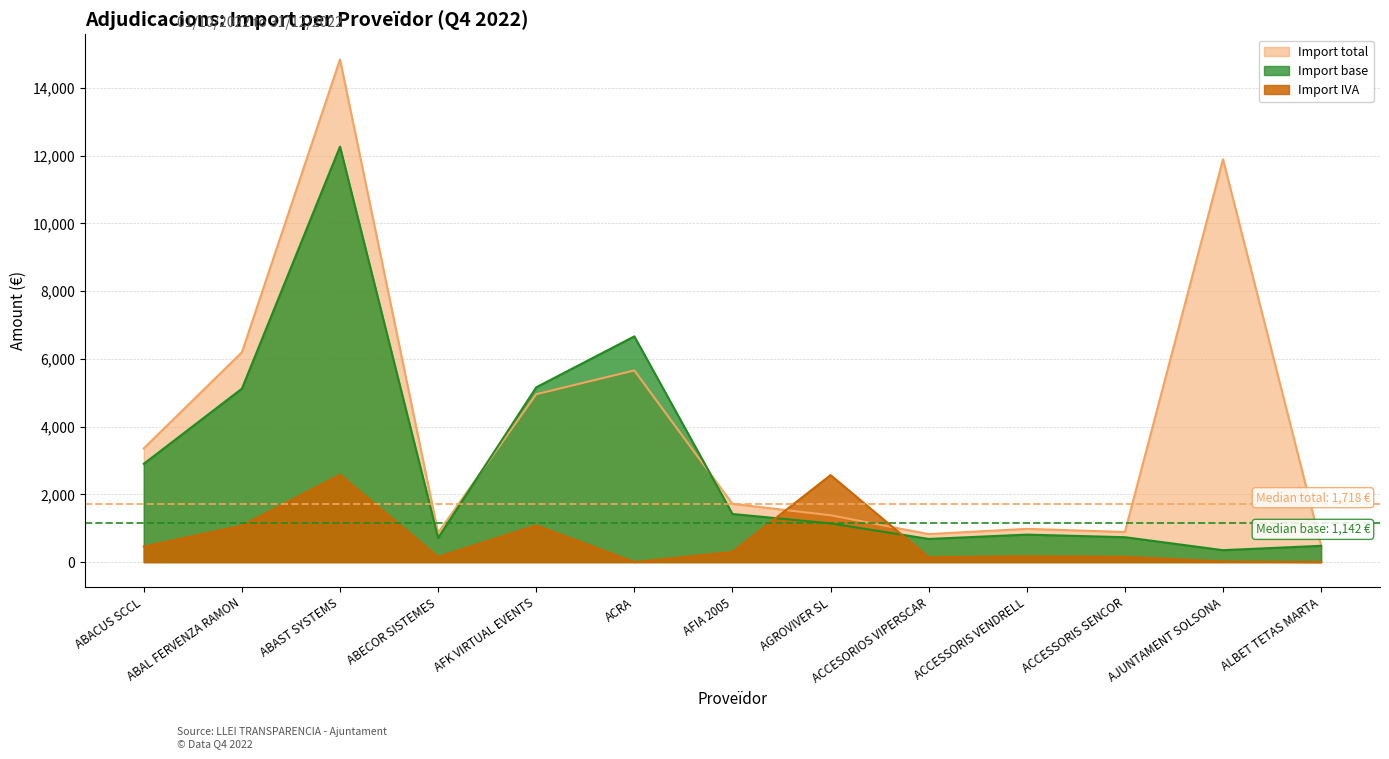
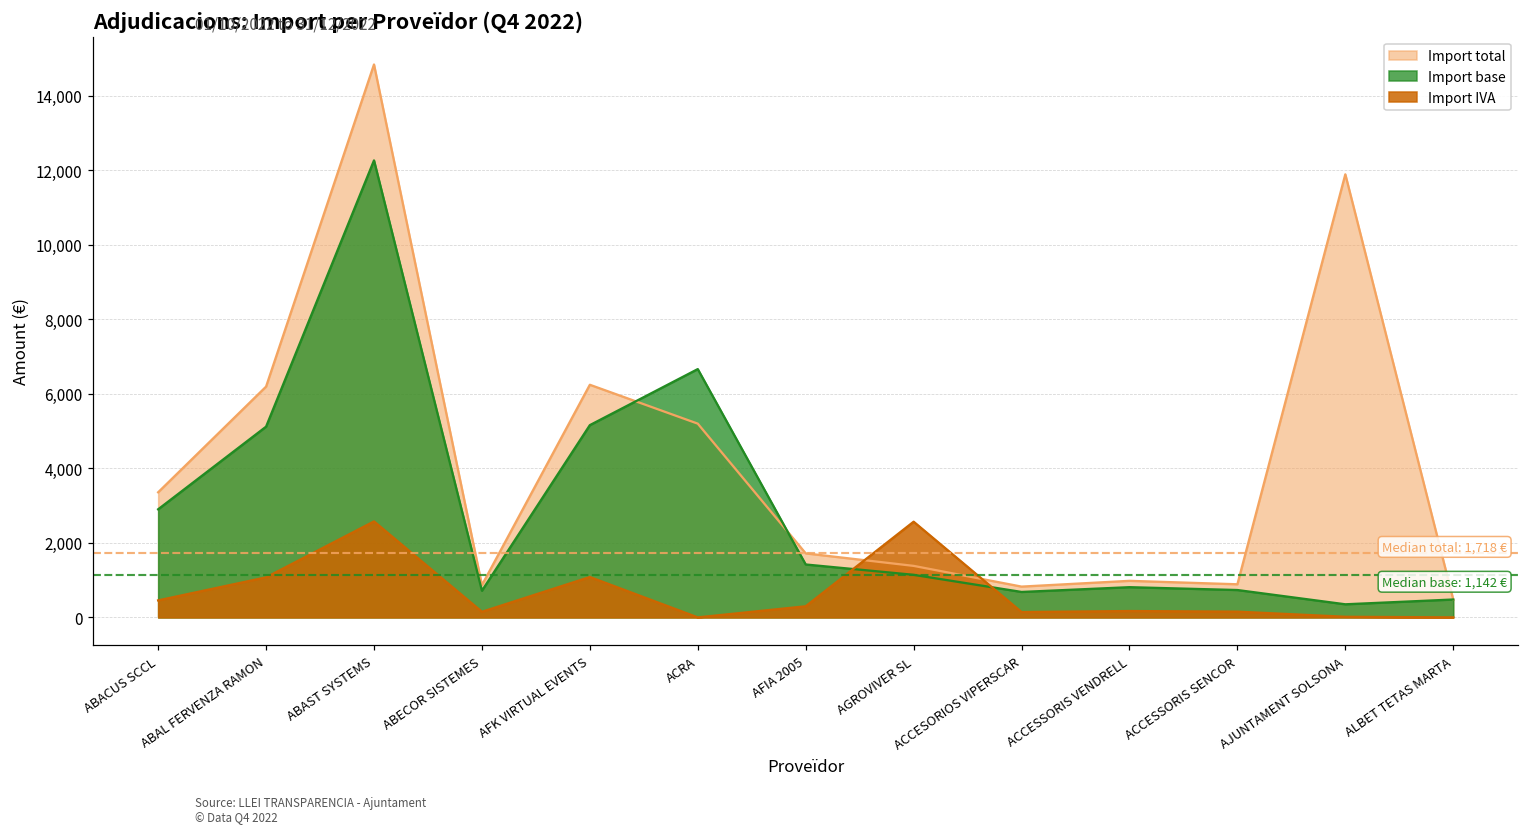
Import total, AFK VIRTUAL EVENTS: 5,000 -> 6,200
Import total, ACRA: 5,700 -> 5,200
